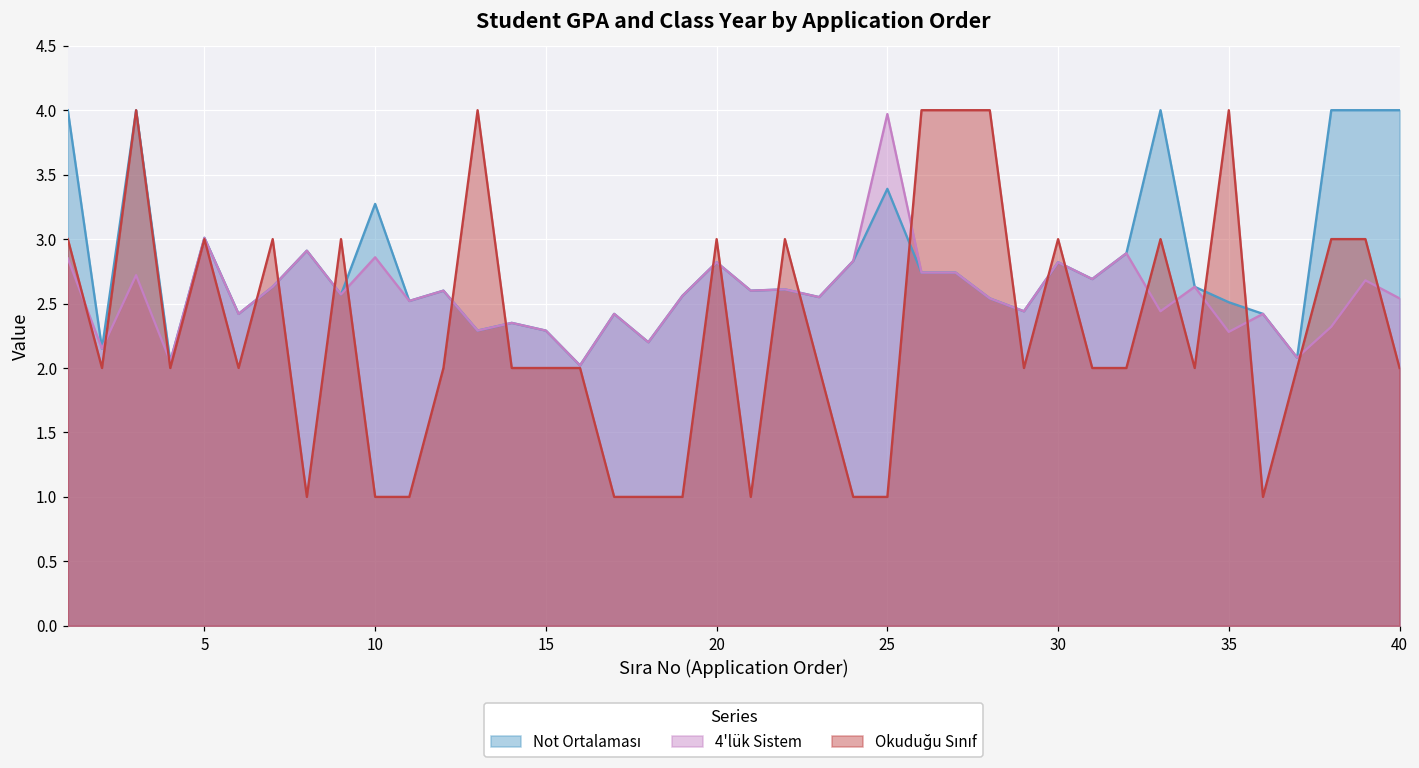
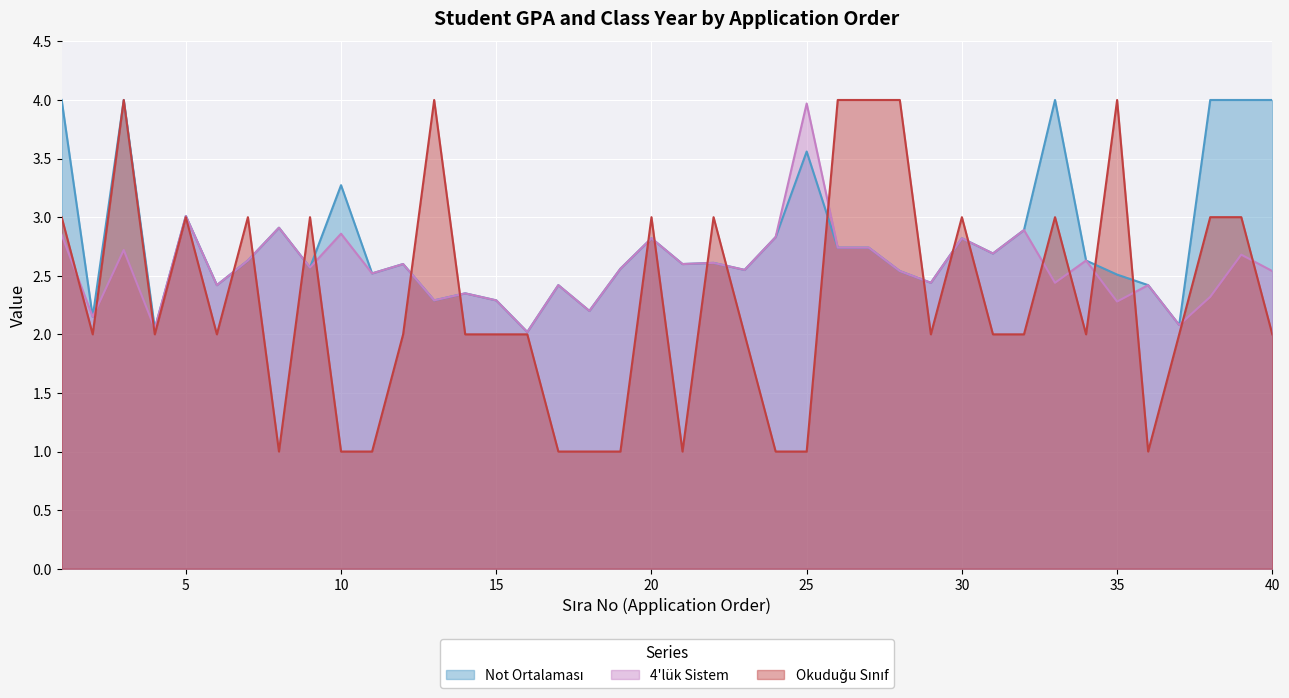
Not Ortalaması, 25: 3.39 -> 3.56
